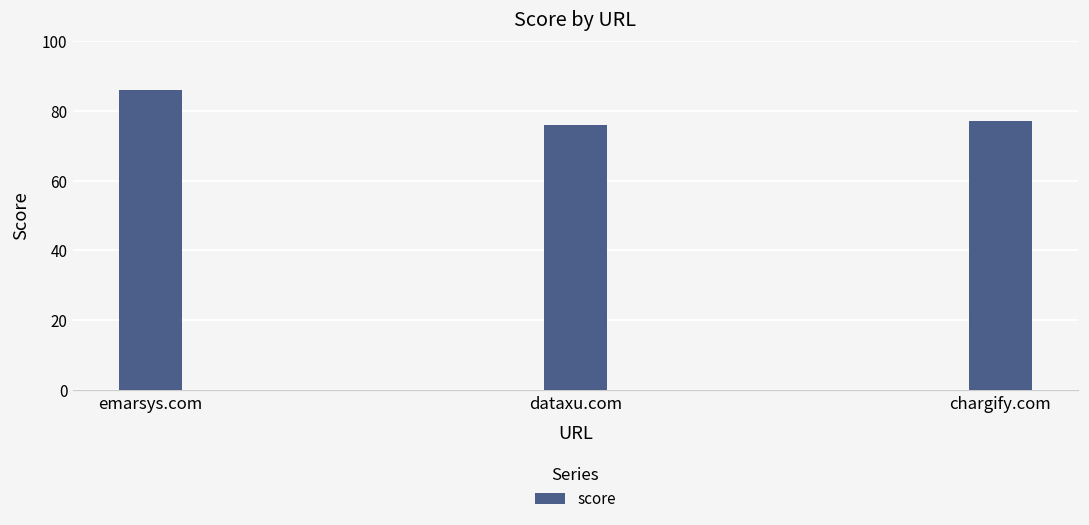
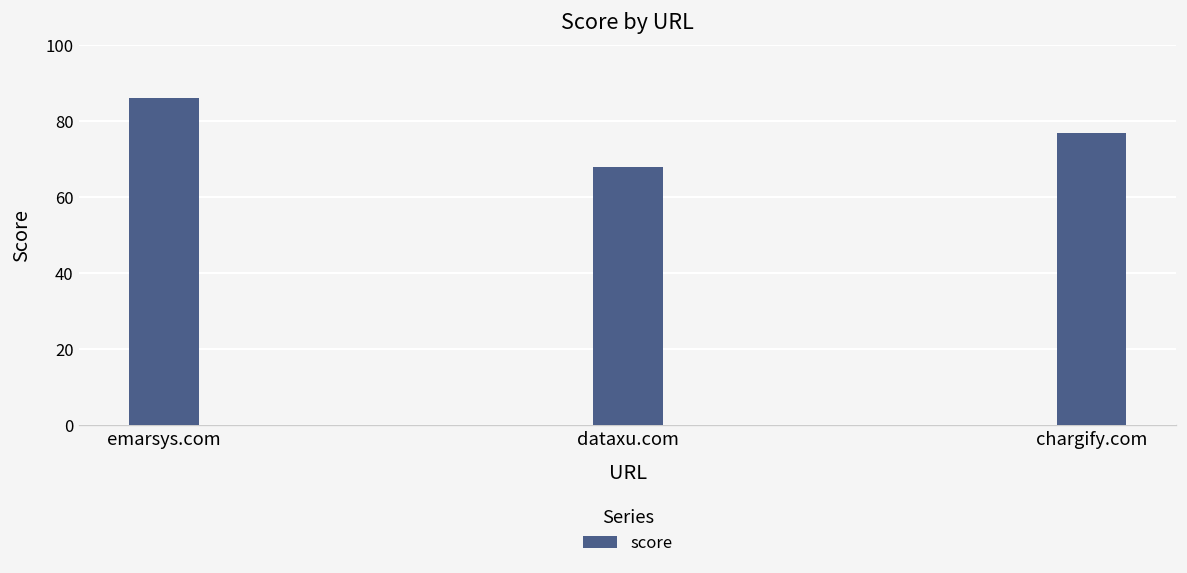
dataxu.com: 76 -> 68
